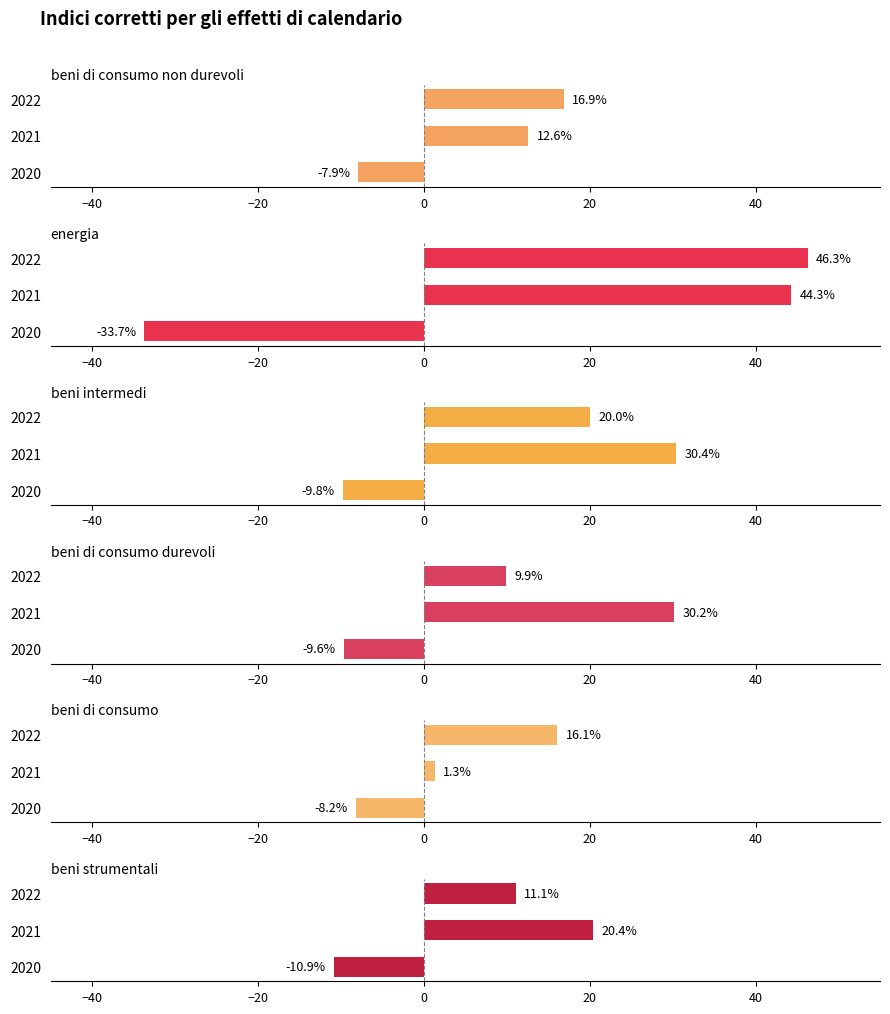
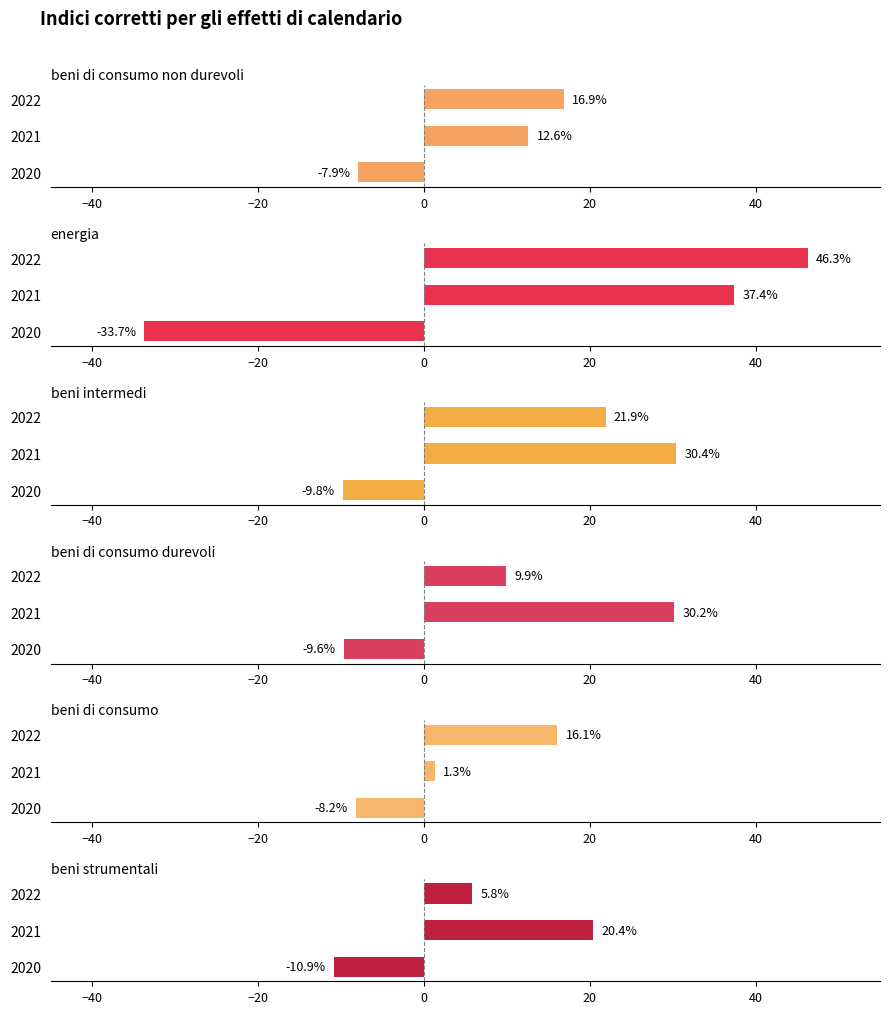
energia, 2021: 44.3% -> 37.4%
beni intermedi, 2022: 20.0% -> 21.9%
beni strumentali, 2022: 11.1% -> 5.8%
